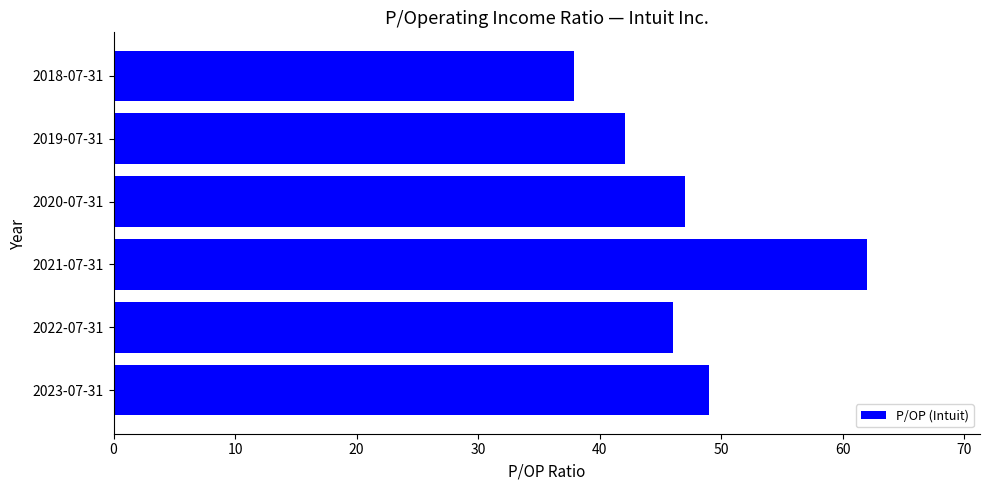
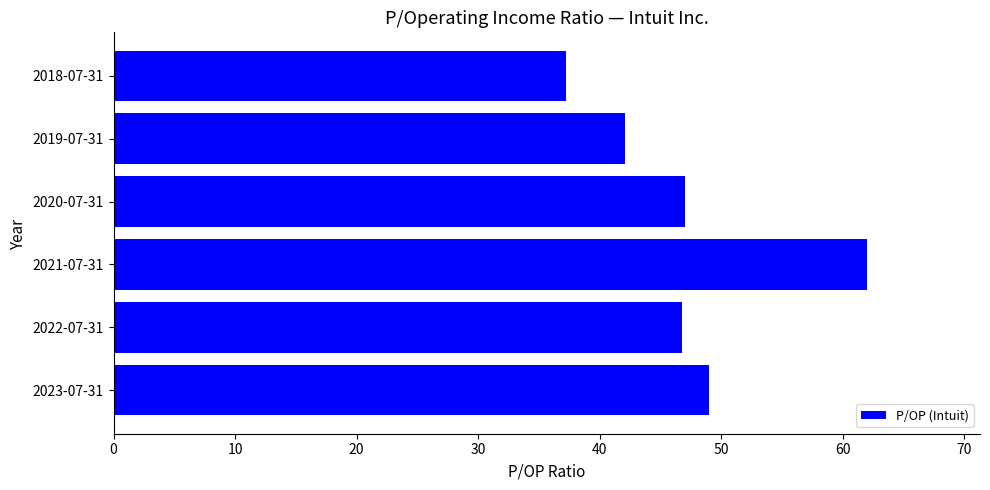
2018-07-31: 37.9 -> 37.2
2022-07-31: 46.1 -> 46.8
